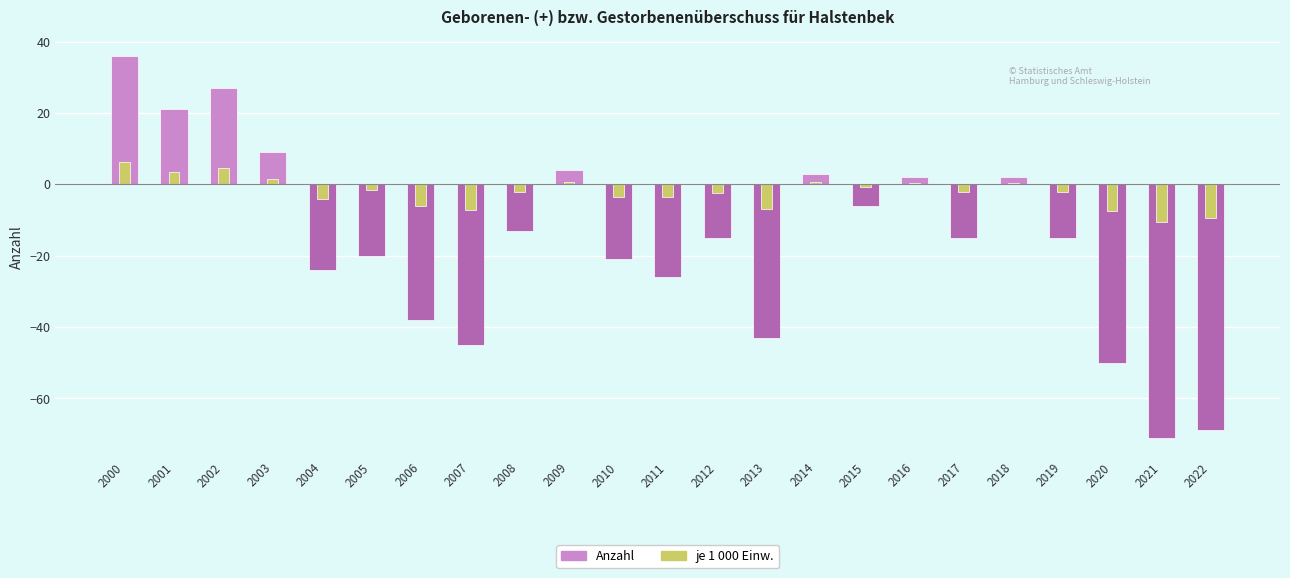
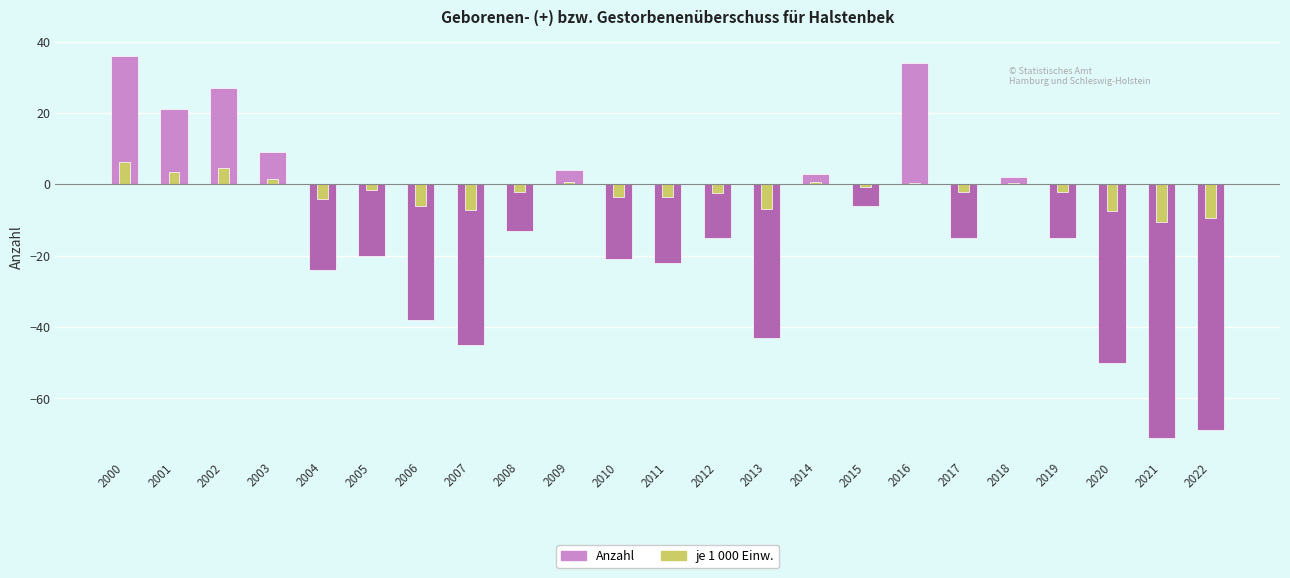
Anzahl, 2011: -26 -> -22
Anzahl, 2016: 2 -> 34
